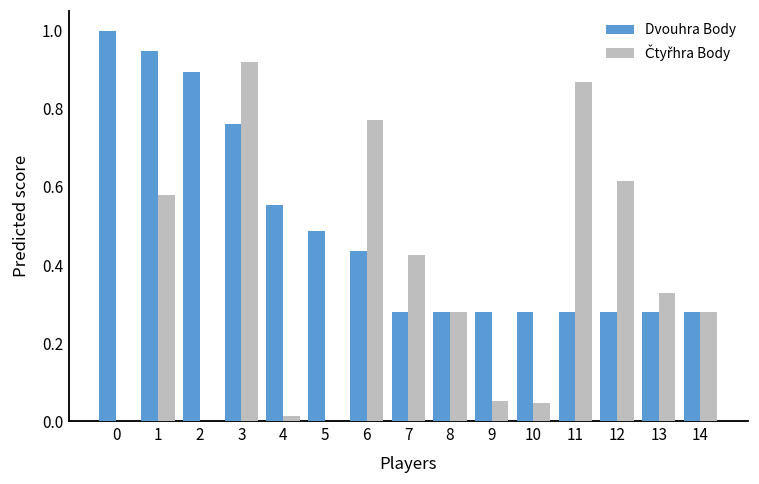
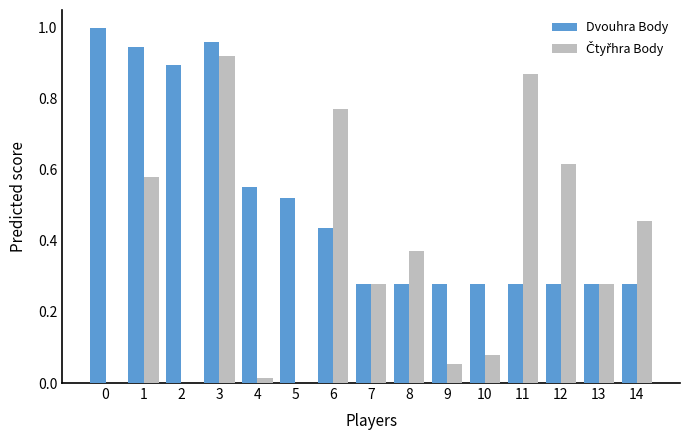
Dvouhra Body, 3: 0.76 -> 0.96
Dvouhra Body, 5: 0.49 -> 0.52
Čtyřhra Body, 7: 0.43 -> 0.28
Čtyřhra Body, 8: 0.28 -> 0.37
Čtyřhra Body, 10: 0.05 -> 0.08
Čtyřhra Body, 13: 0.33 -> 0.28
Čtyřhra Body, 14: 0.28 -> 0.46
